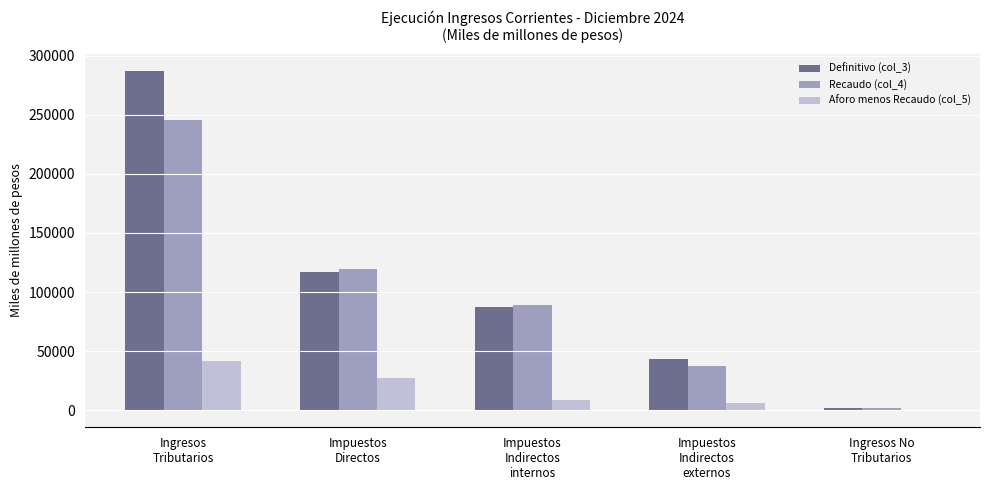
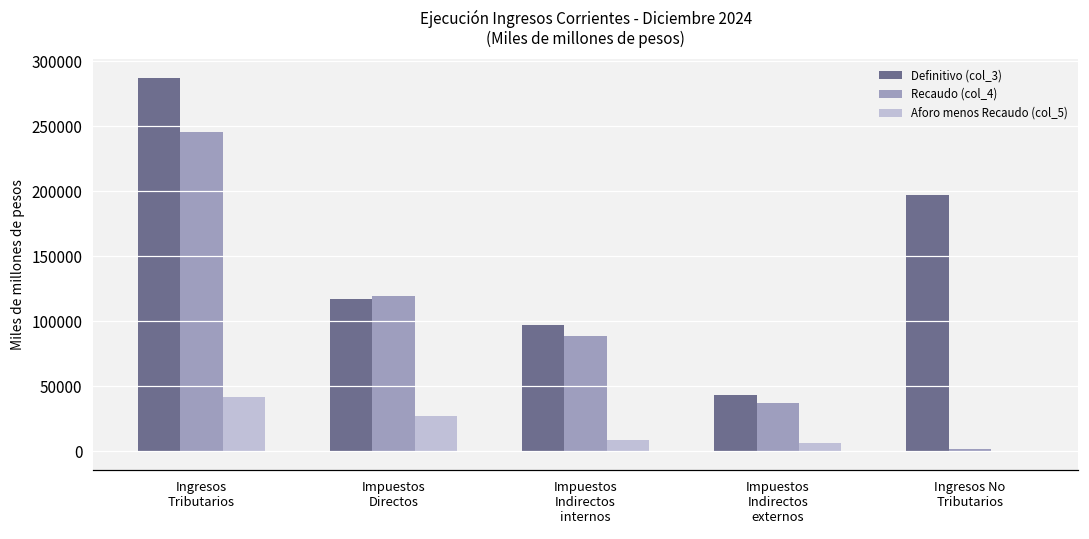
Definitivo (col_3), Impuestos Indirectos internos: 88000 -> 97000
Definitivo (col_3), Ingresos No Tributarios: 2000 -> 197000
